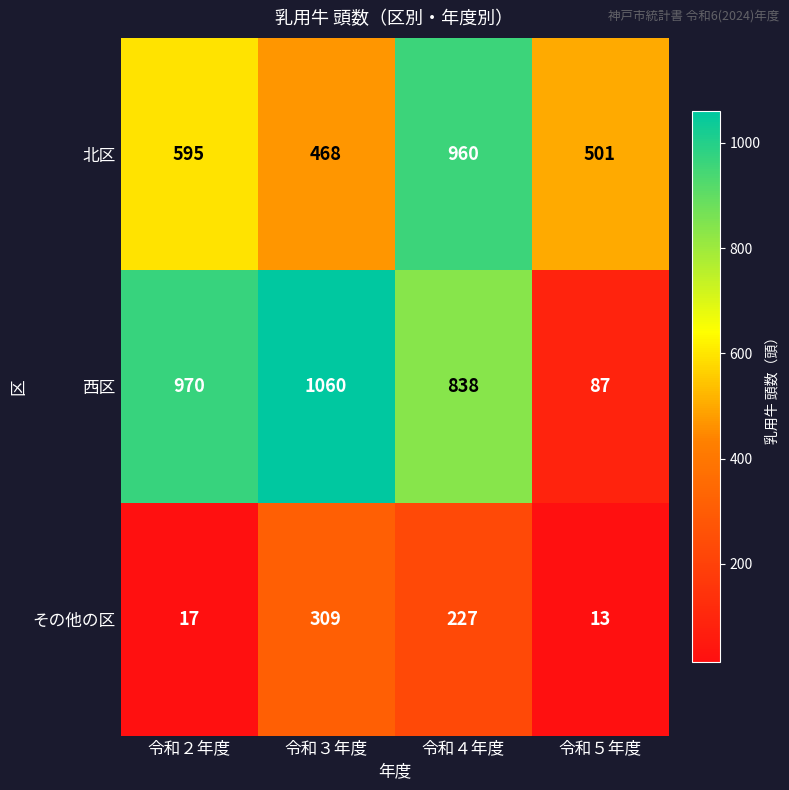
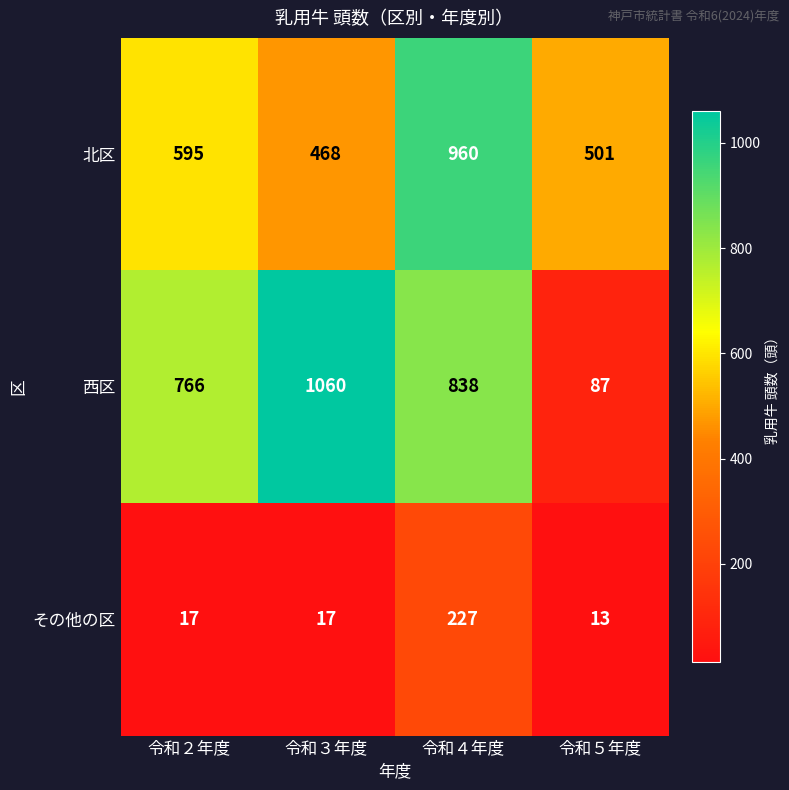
西区, 令和２年度: 970 -> 766
その他の区, 令和３年度: 309 -> 17
